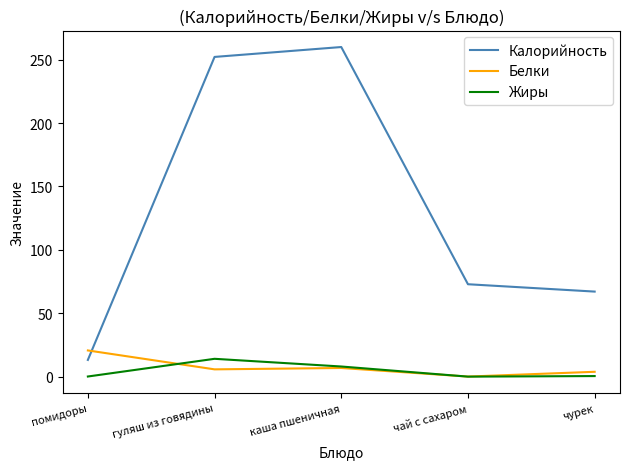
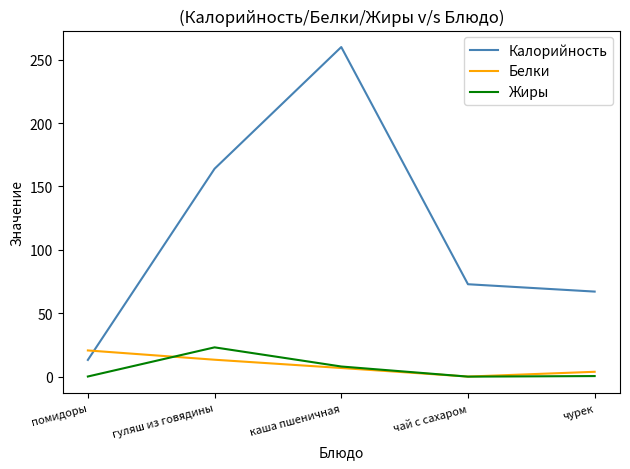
Калорийность, гуляш из говядины: 252 -> 164
Белки, гуляш из говядины: 6 -> 13
Жиры, гуляш из говядины: 14 -> 23
